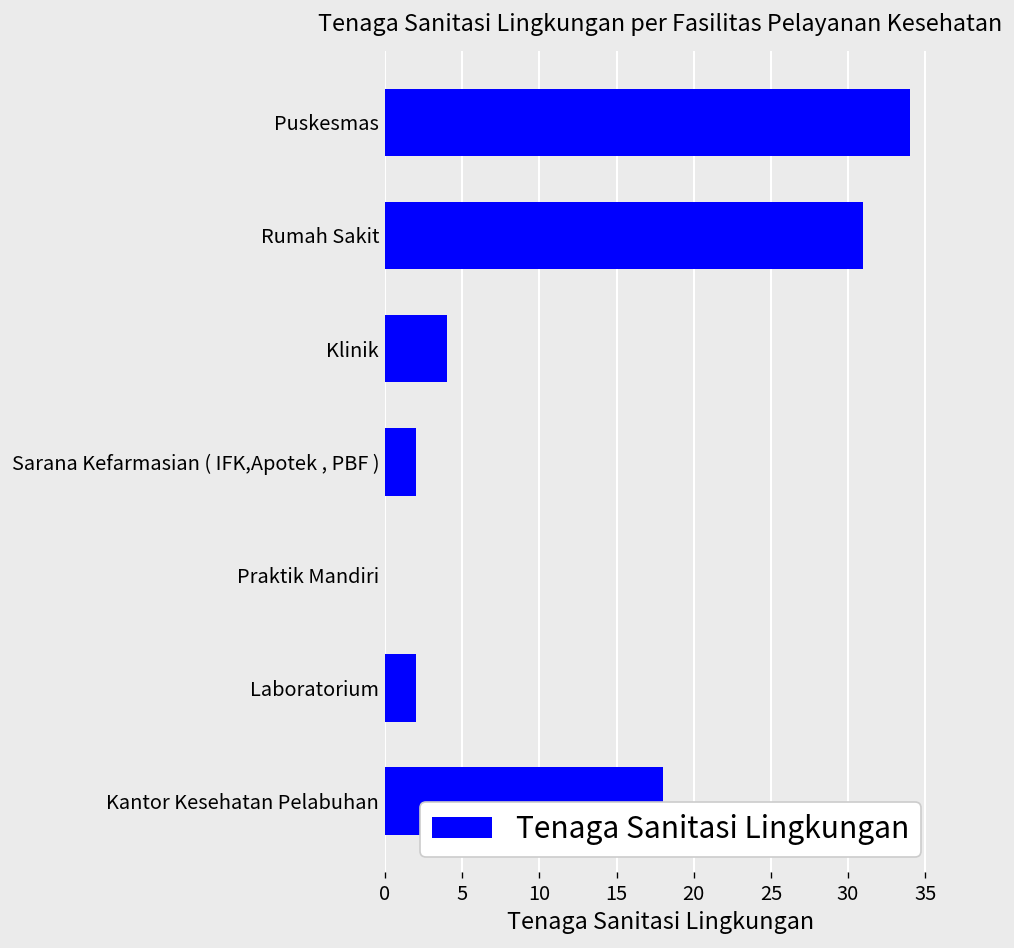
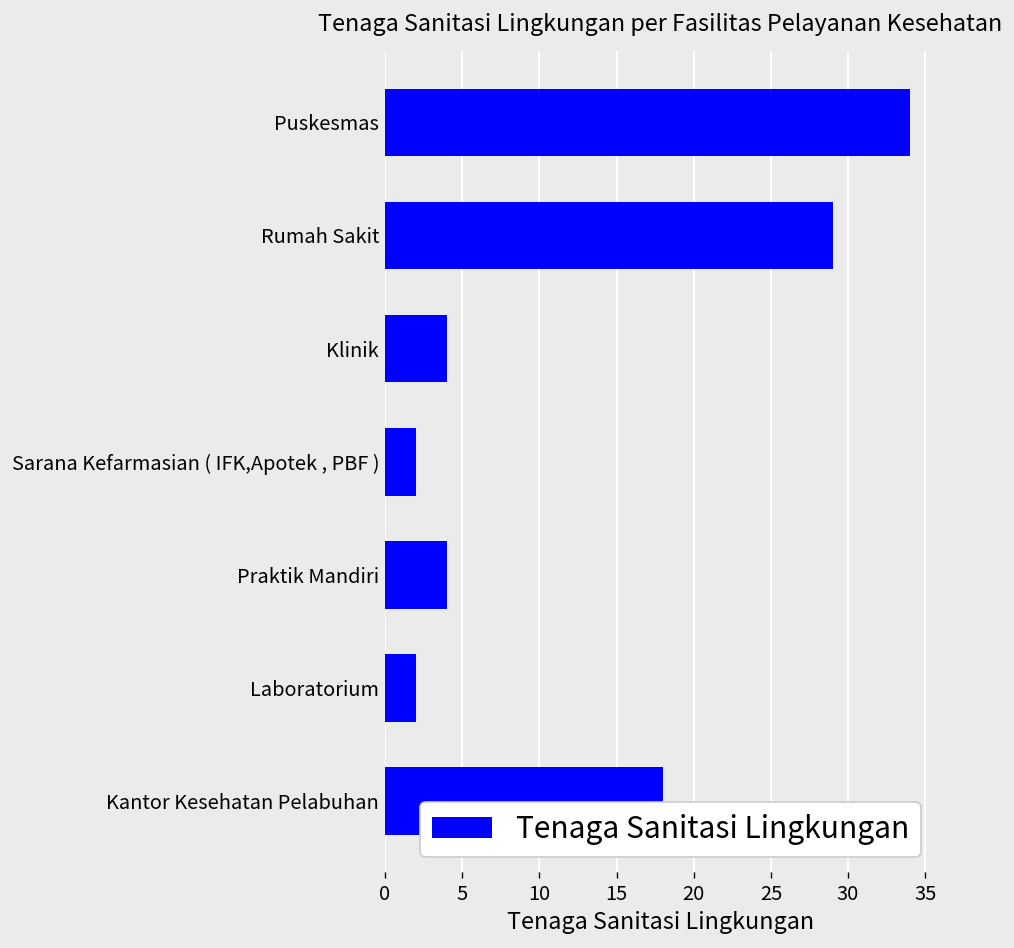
Rumah Sakit: 31 -> 29
Praktik Mandiri: 0 -> 4
